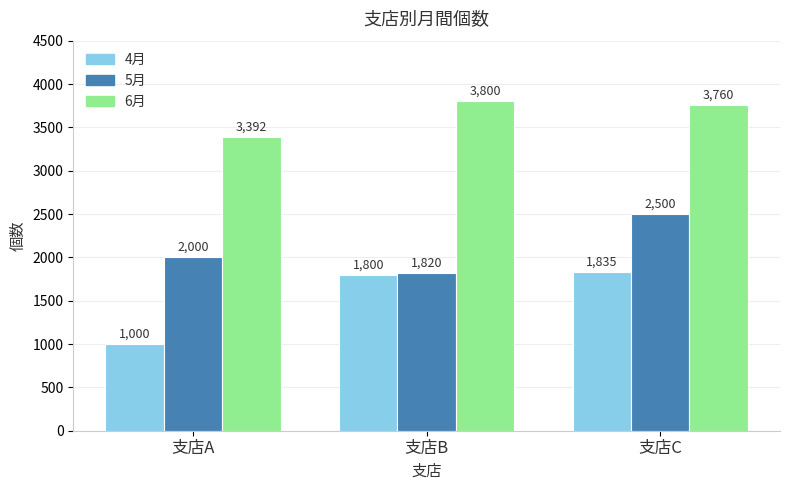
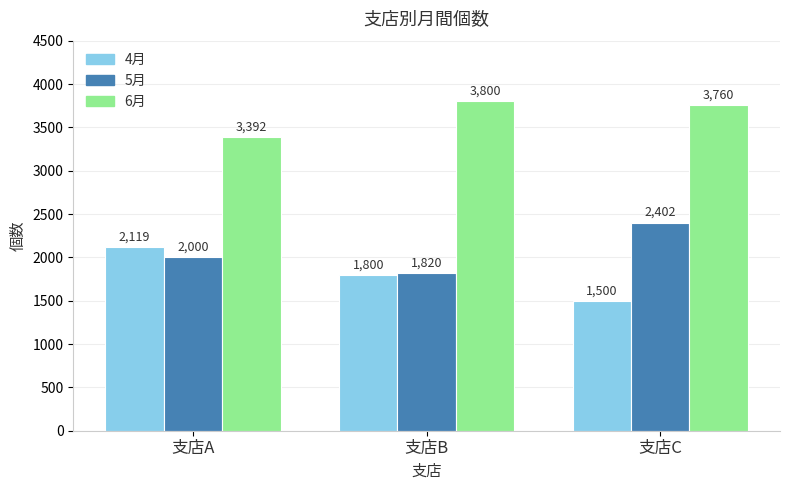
4月, 支店A: 1,000 -> 2,119
4月, 支店C: 1,835 -> 1,500
5月, 支店C: 2,500 -> 2,402
